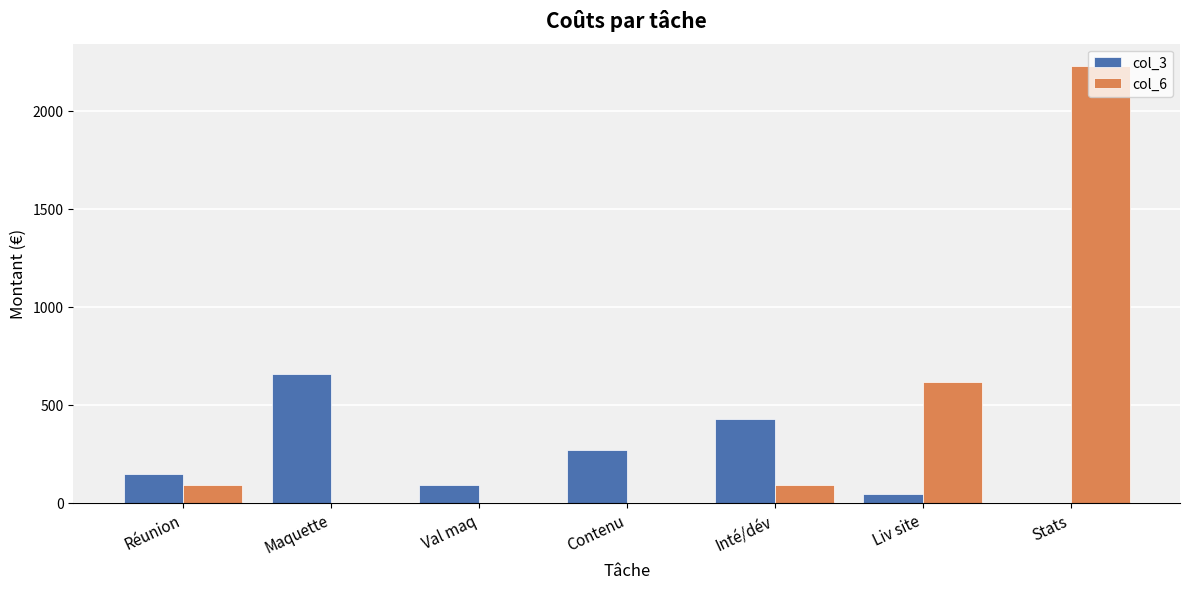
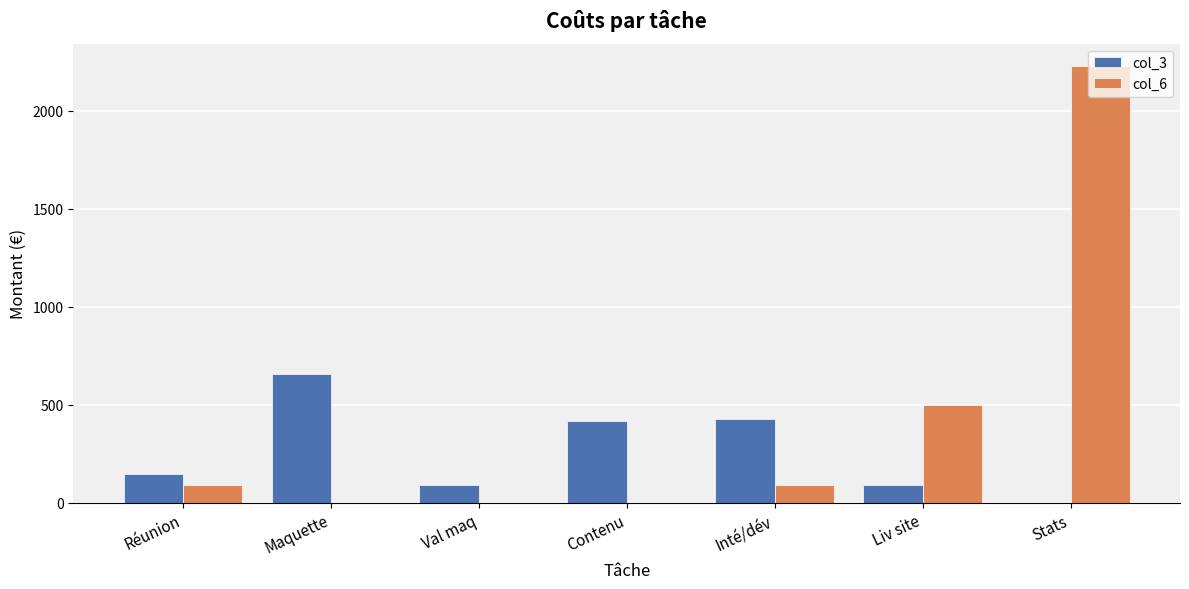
col_3, Contenu: 270 -> 420
col_3, Liv site: 40 -> 90
col_6, Liv site: 610 -> 500
